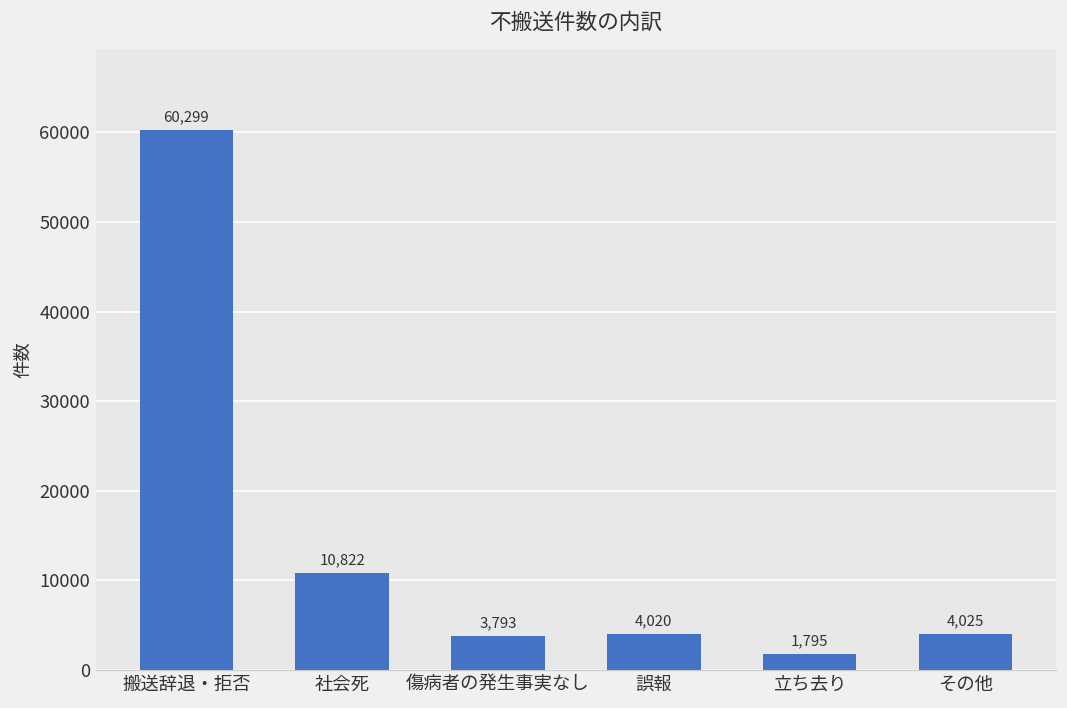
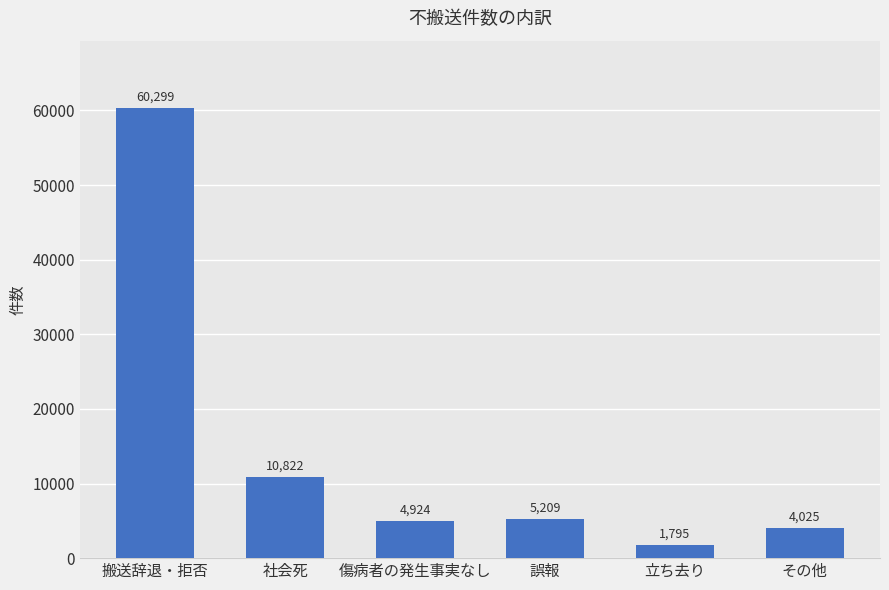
傷病者の発生事実なし: 3,793 -> 4,924
誤報: 4,020 -> 5,209
